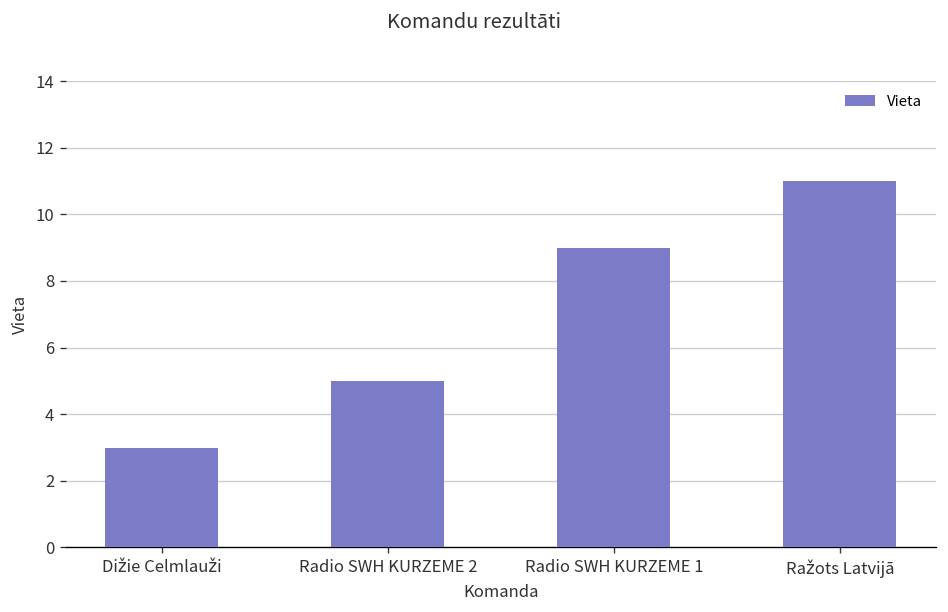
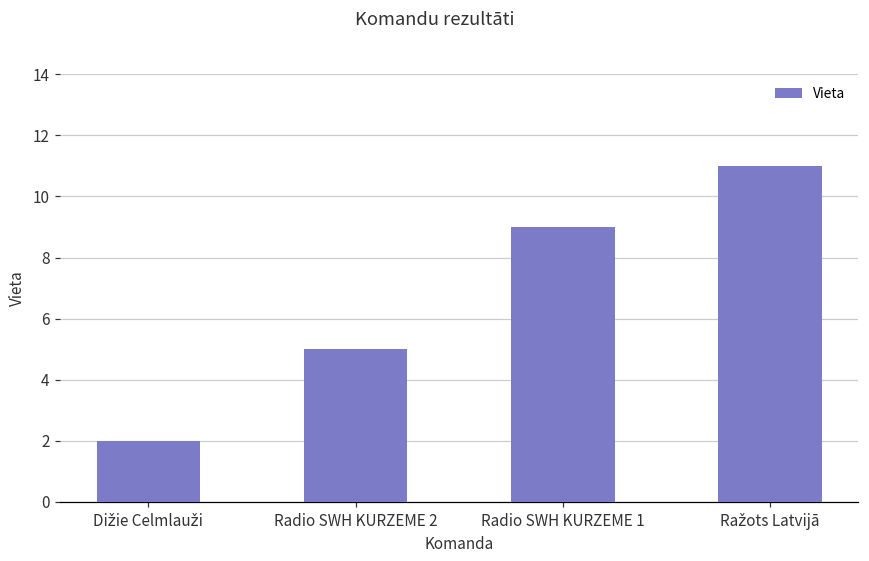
Dižie Celmlauži: 3 -> 2
